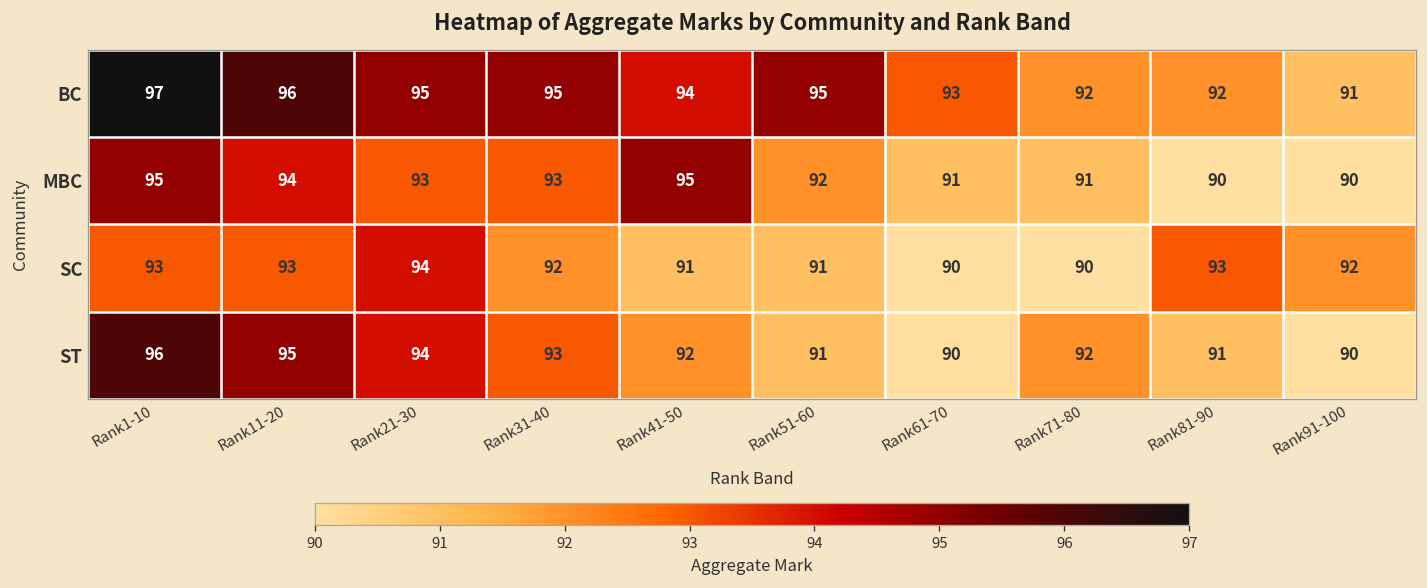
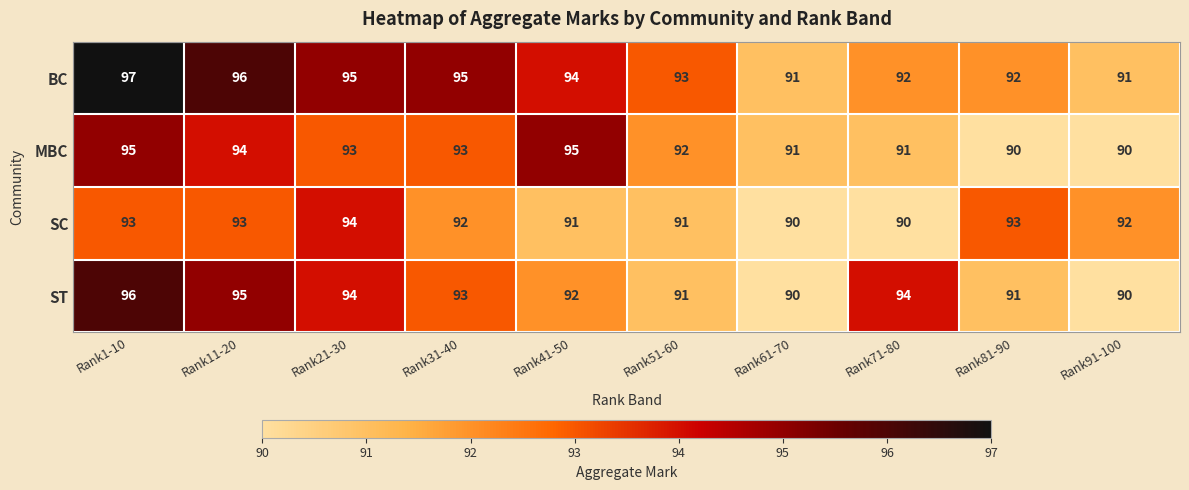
BC, Rank51-60: 95 -> 93
BC, Rank61-70: 93 -> 91
ST, Rank71-80: 92 -> 94
